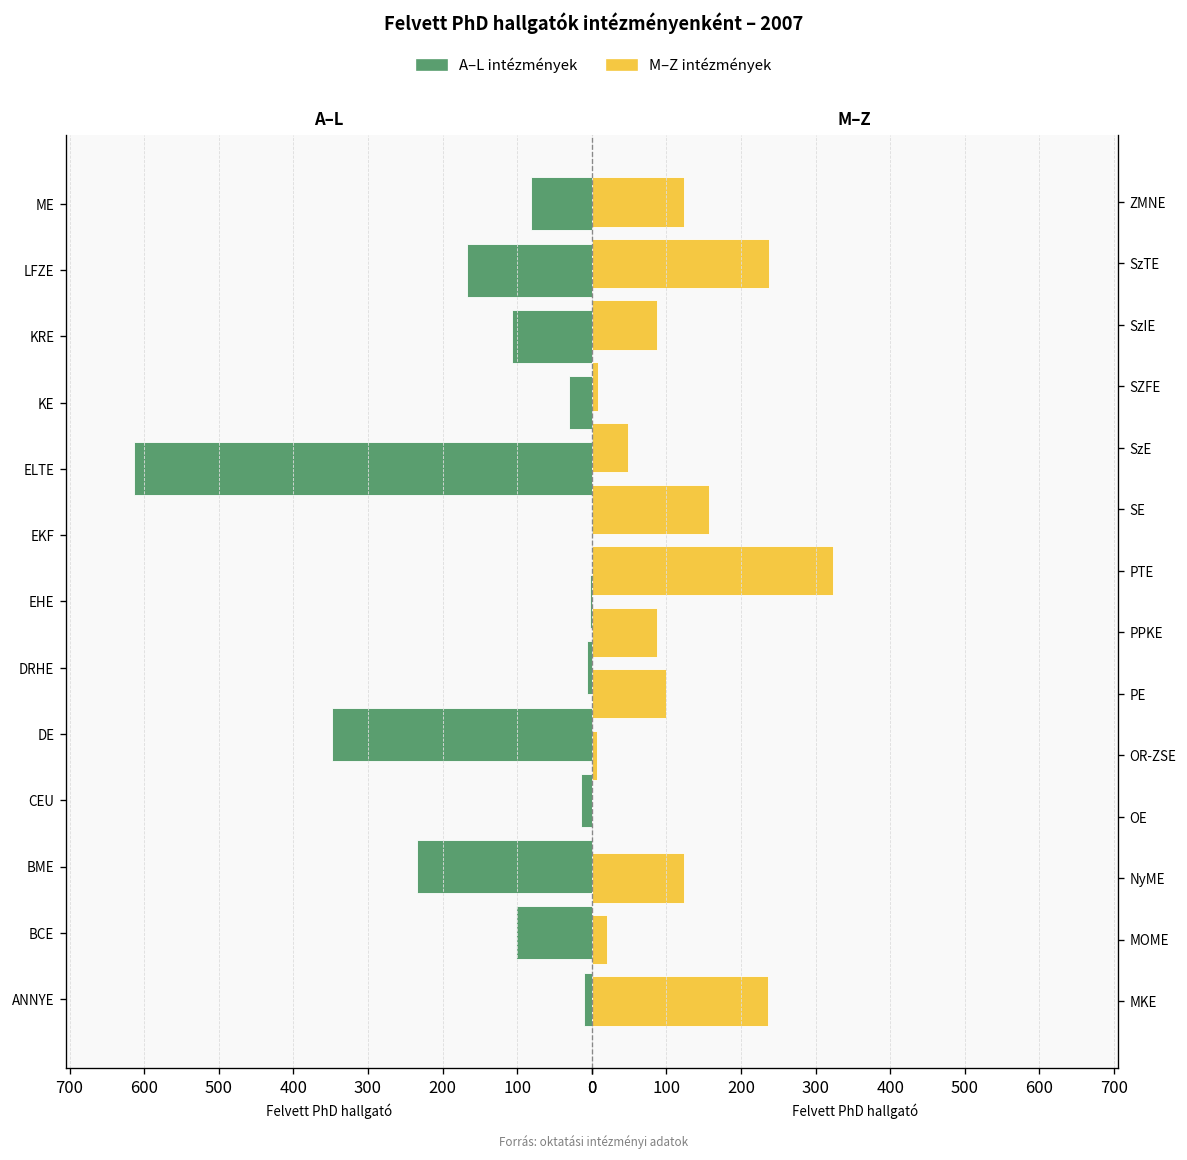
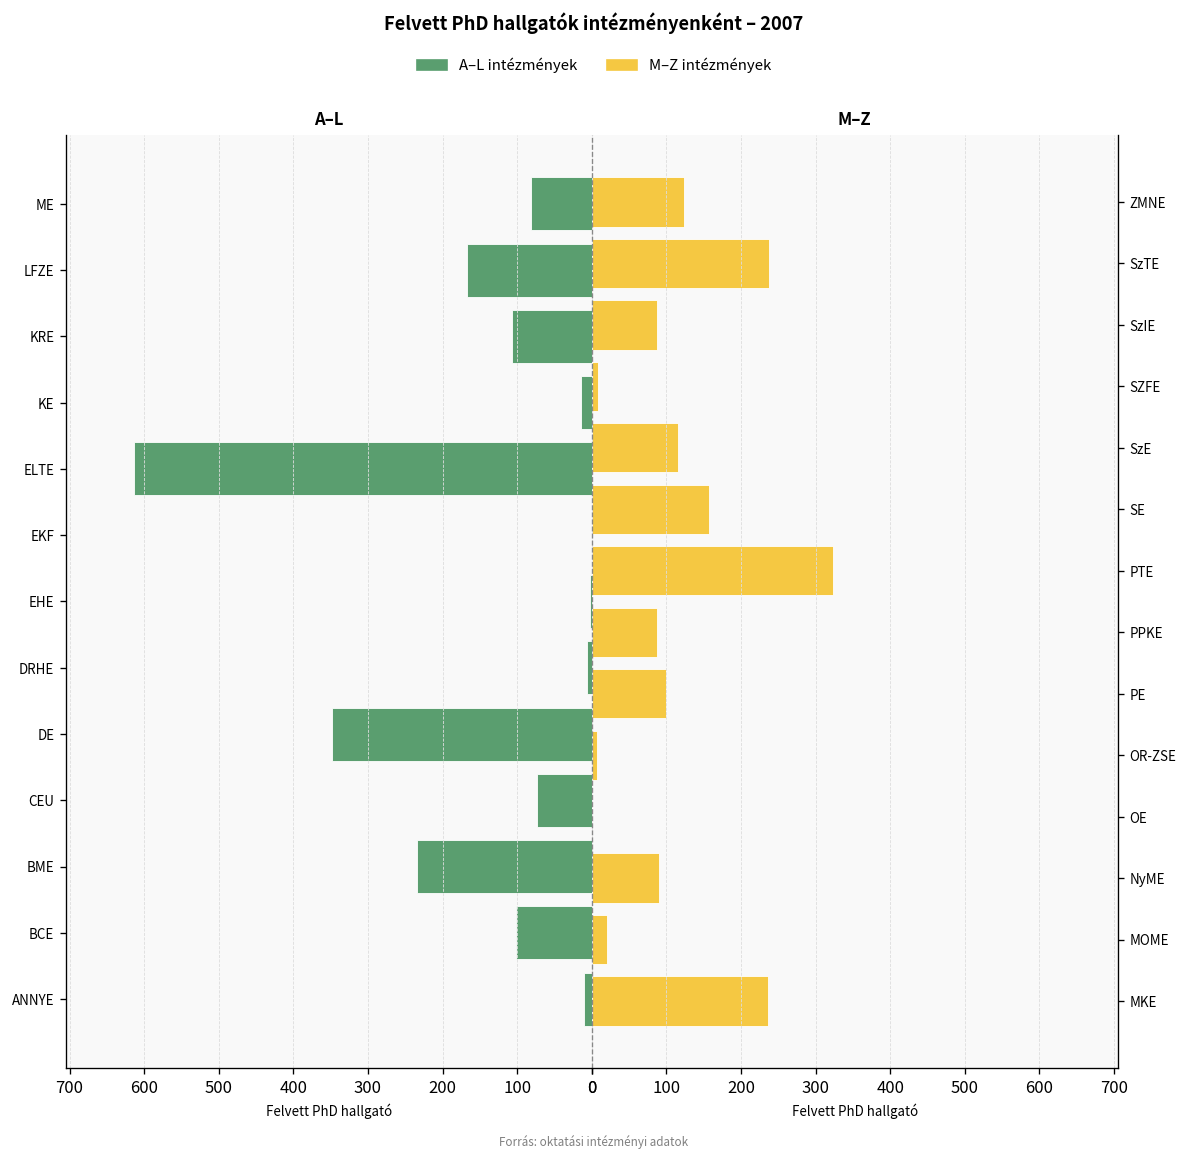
A–L, KE: 30 -> 10
A–L, CEU: 20 -> 70
M–Z, SzE: 50 -> 120
M–Z, NyME: 120 -> 90
